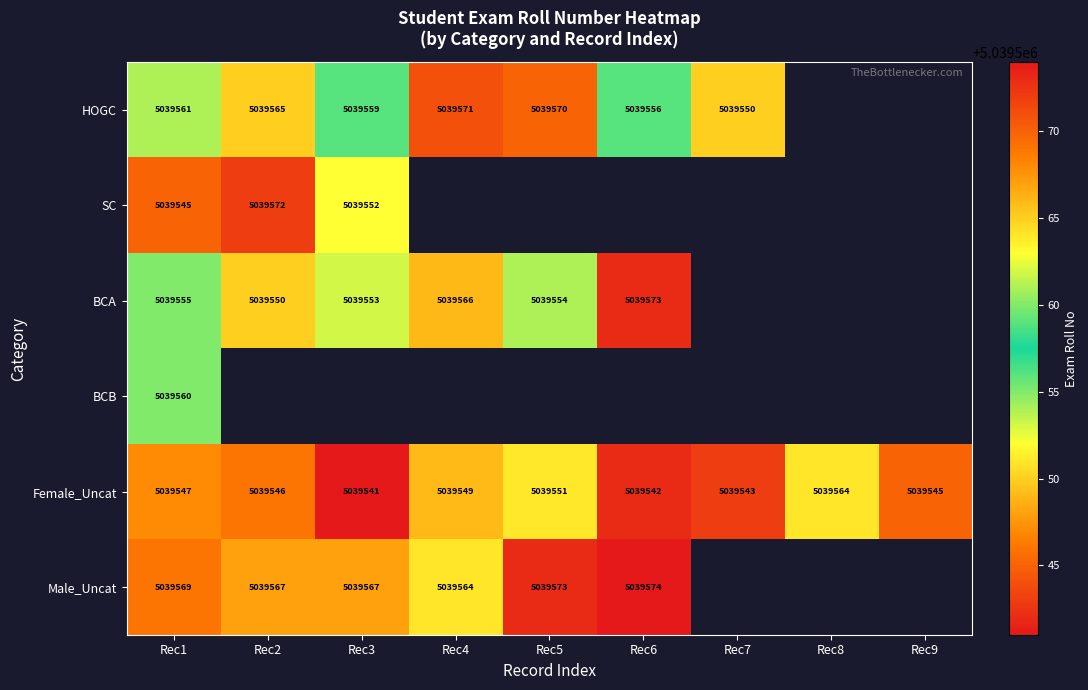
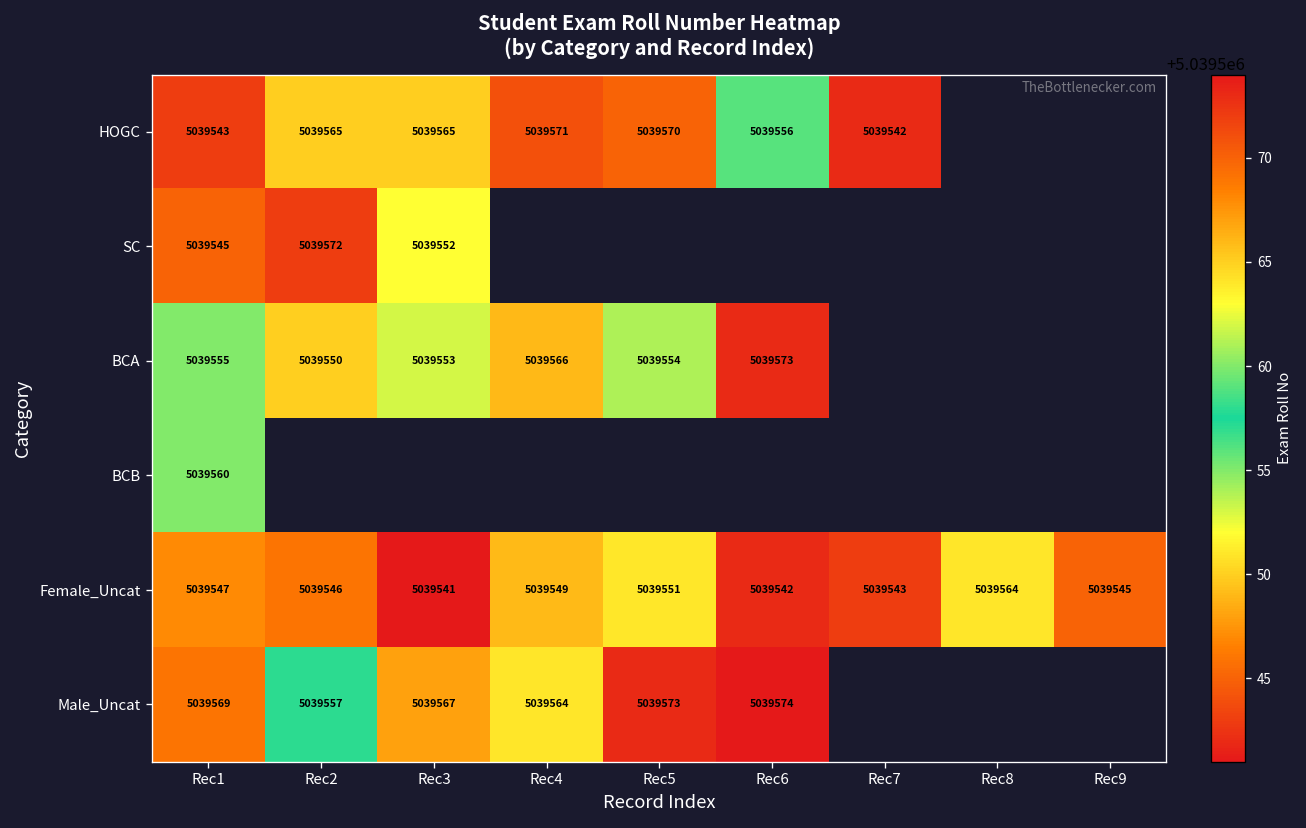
HOGC, Rec1: 5039561 -> 5039543
HOGC, Rec3: 5039559 -> 5039565
HOGC, Rec7: 5039550 -> 5039542
Male_Uncat, Rec2: 5039567 -> 5039557
